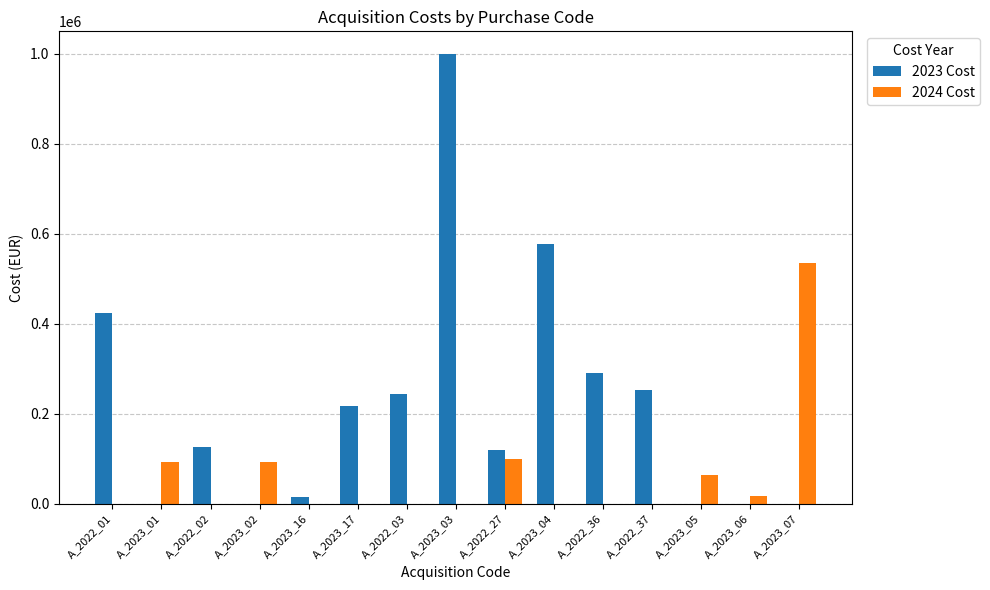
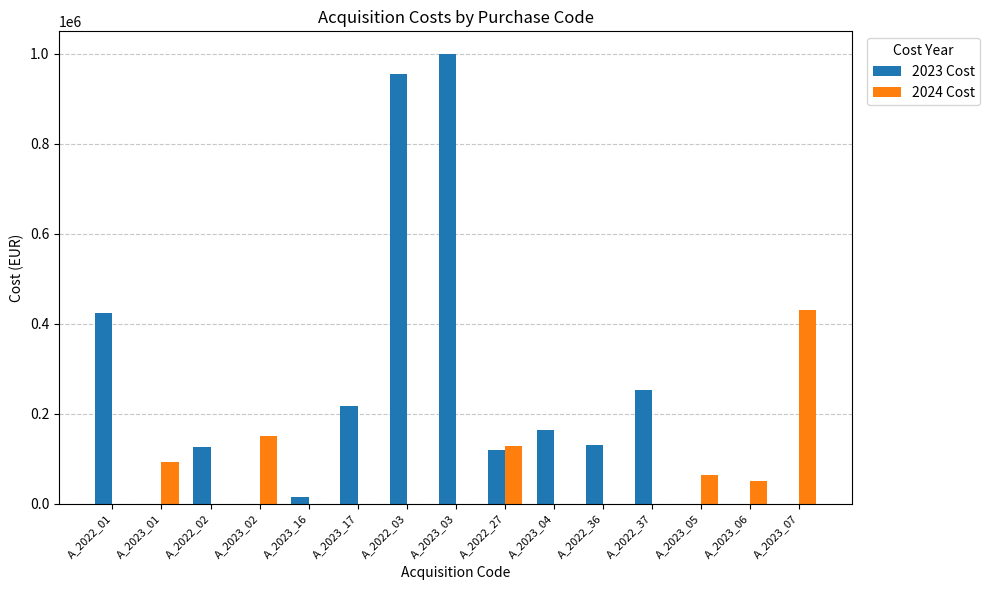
2024 Cost, A_2023_02: 90000 -> 150000
2023 Cost, A_2022_03: 240000 -> 950000
2024 Cost, A_2022_27: 100000 -> 130000
2023 Cost, A_2023_04: 580000 -> 160000
2023 Cost, A_2022_36: 290000 -> 130000
2024 Cost, A_2023_06: 20000 -> 50000
2024 Cost, A_2023_07: 530000 -> 430000
